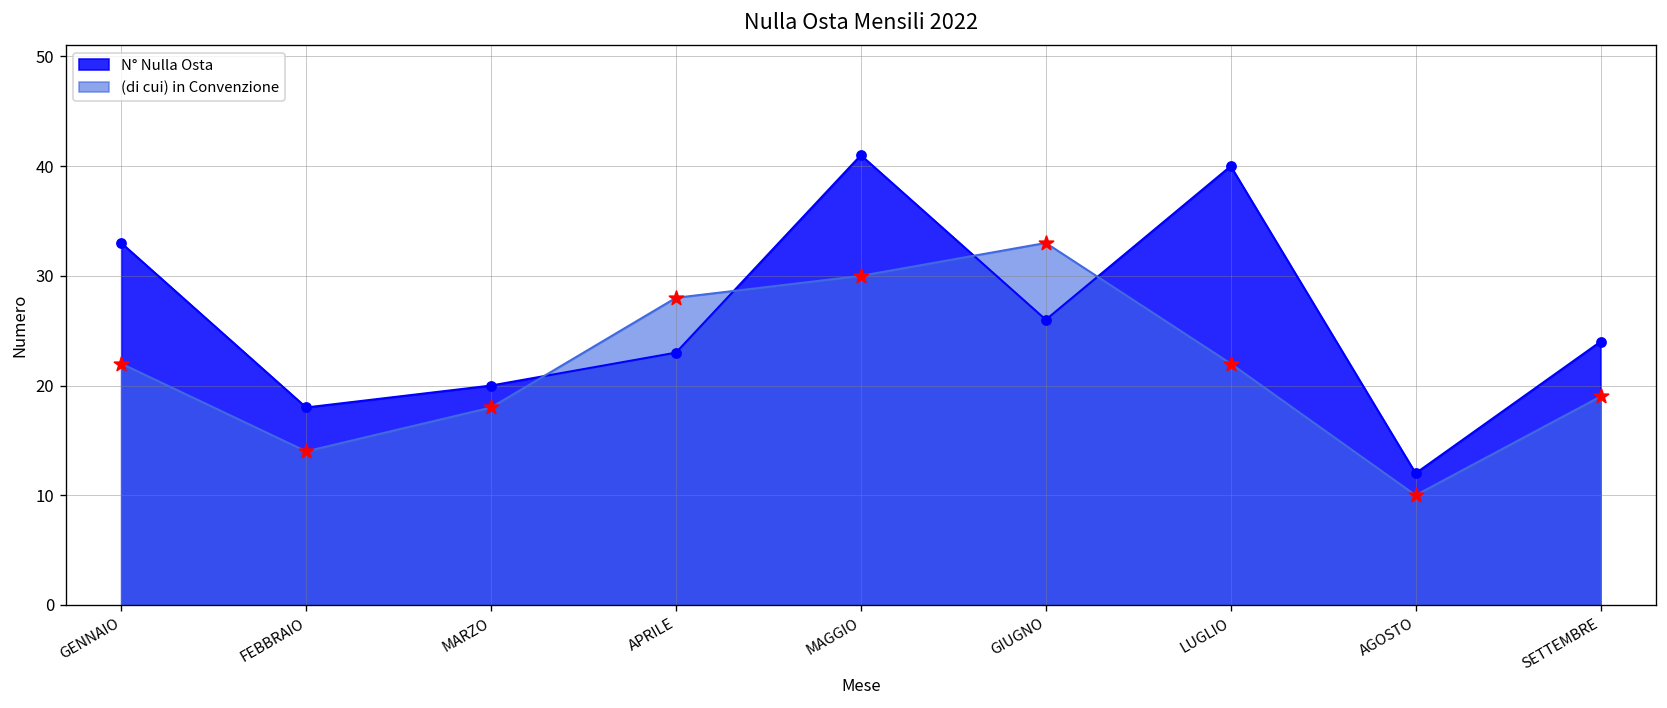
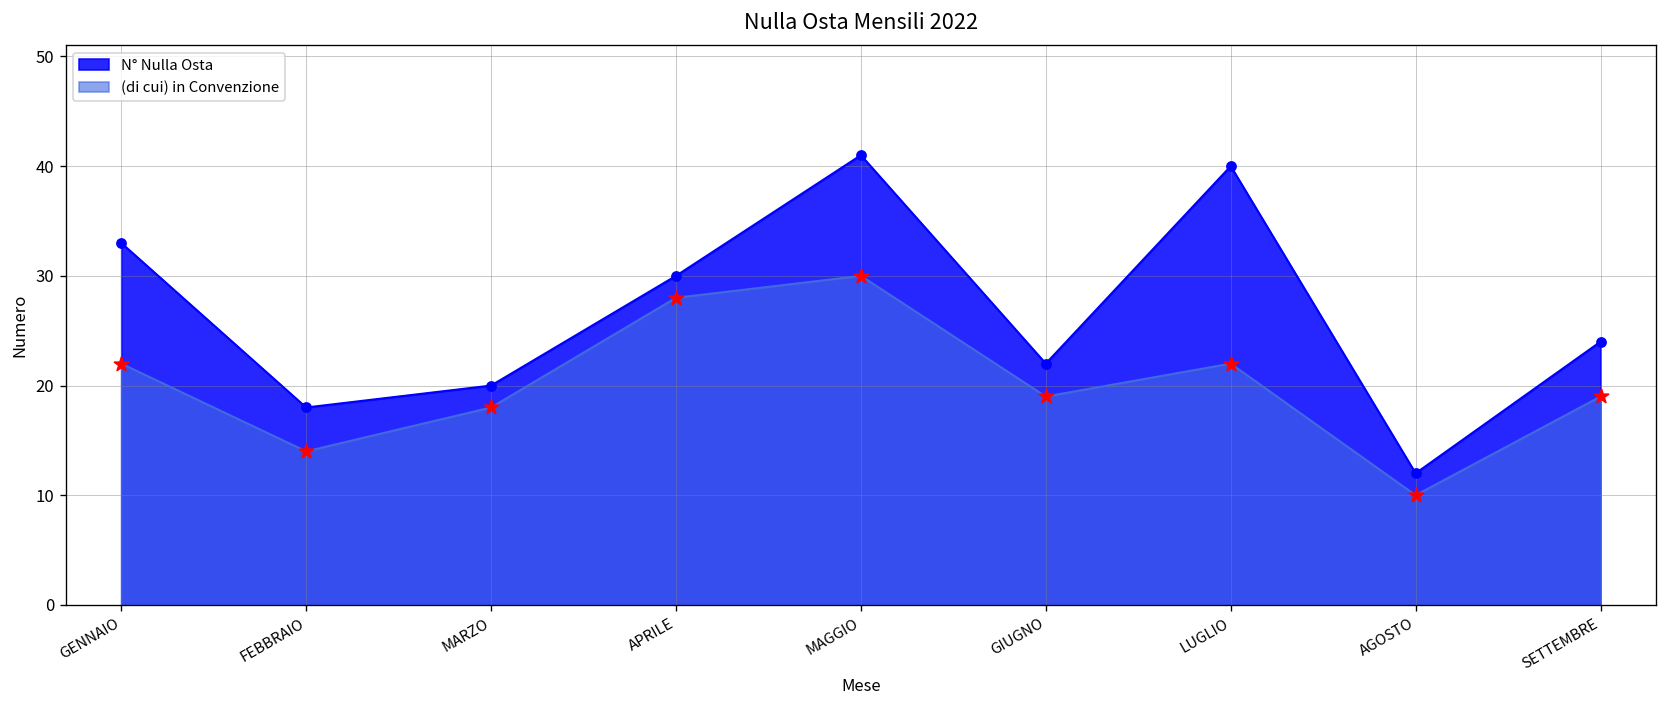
N° Nulla Osta, APRILE: 23 -> 30
N° Nulla Osta, GIUGNO: 26 -> 22
(di cui) in Convenzione, GIUGNO: 33 -> 19
